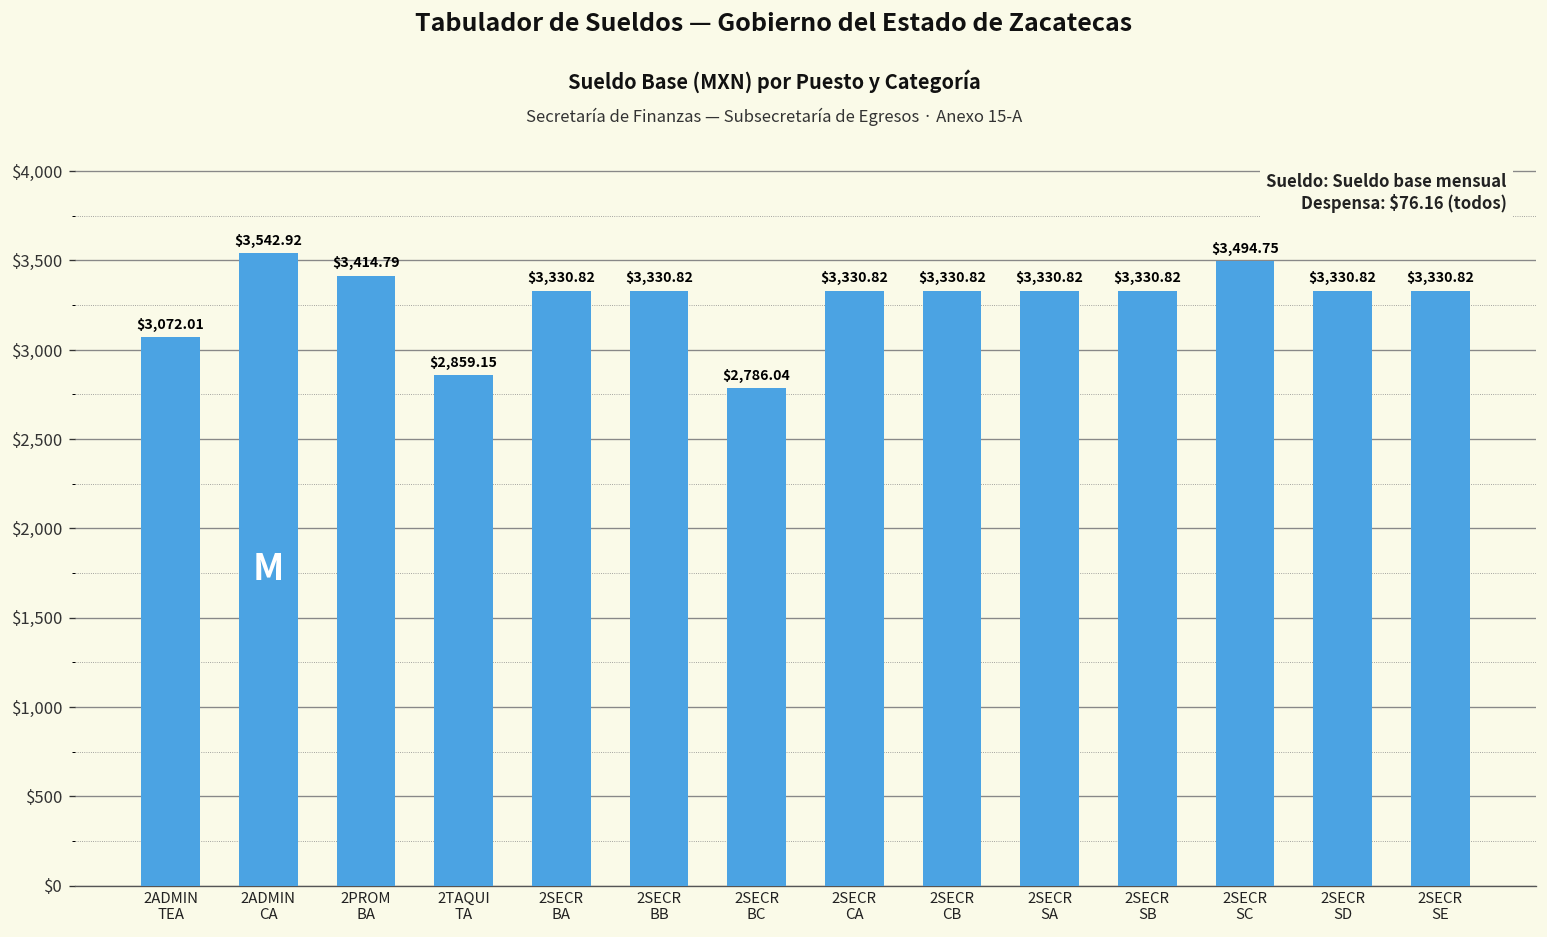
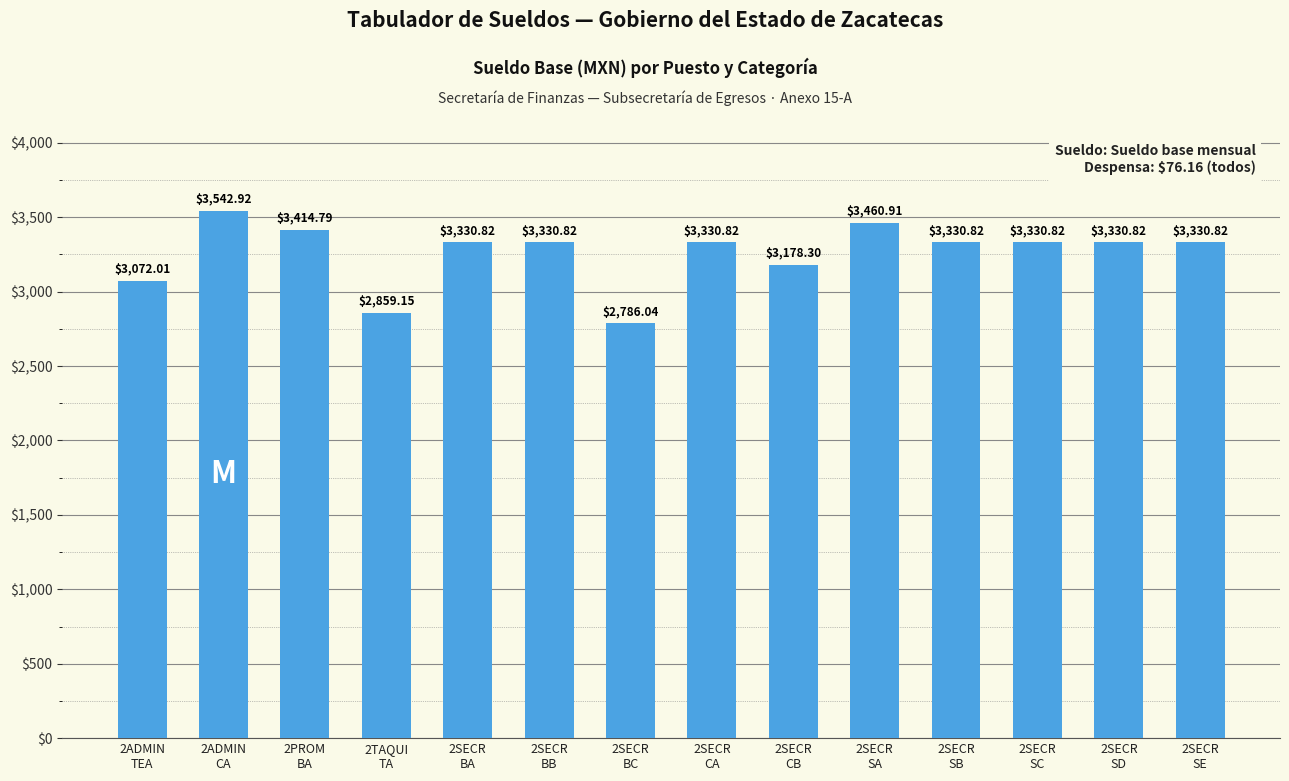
2SECR CB: $3,330.82 -> $3,178.30
2SECR SA: $3,330.82 -> $3,460.91
2SECR SC: $3,494.75 -> $3,330.82
